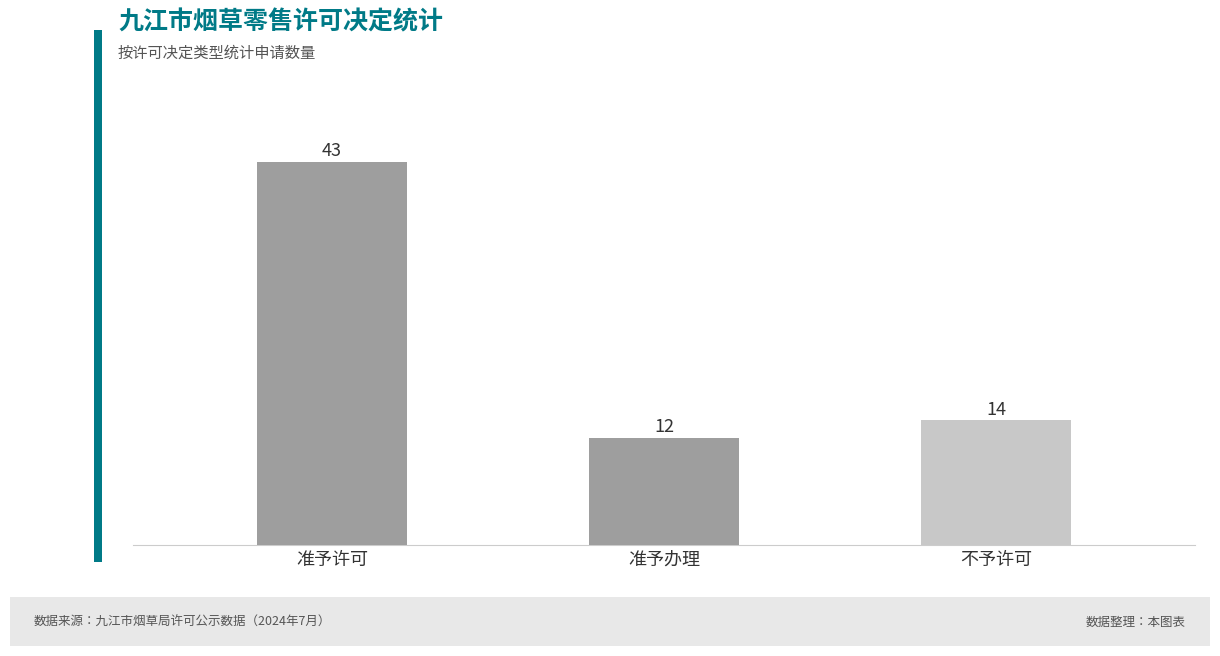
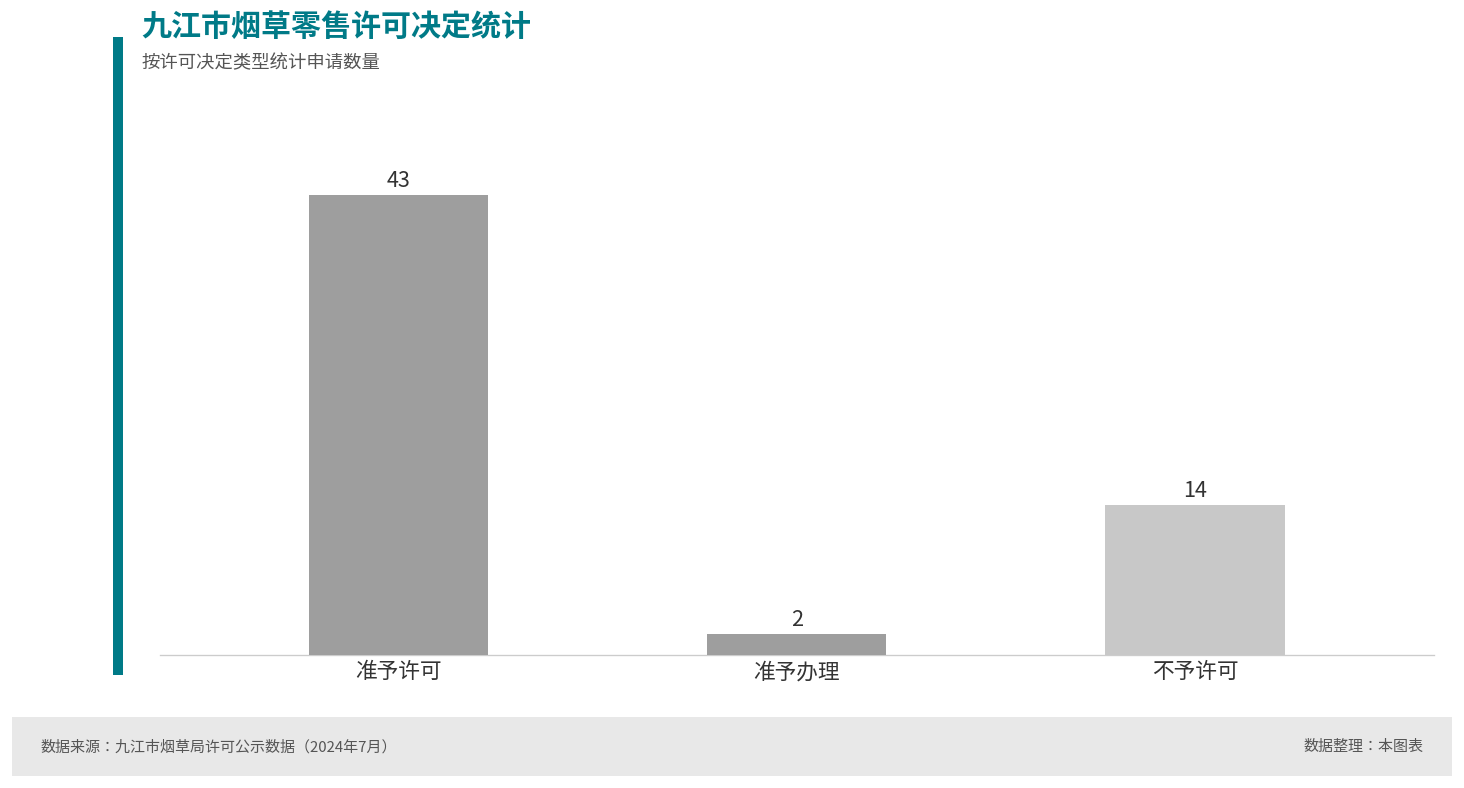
准予办理: 12 -> 2
